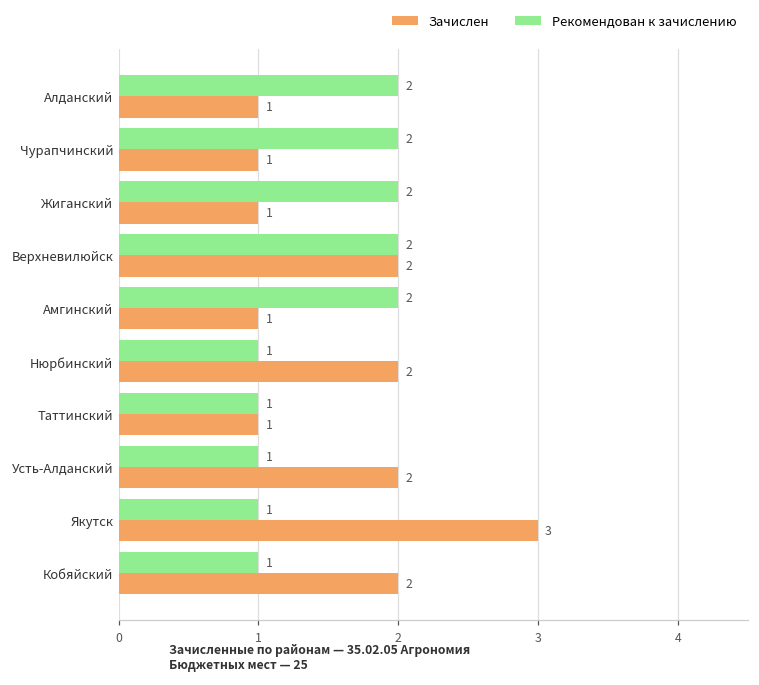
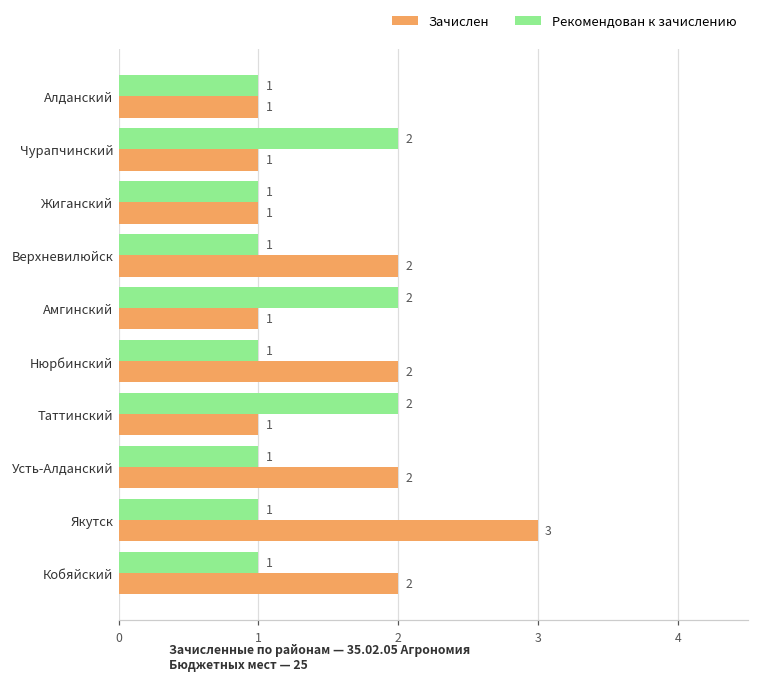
Рекомендован к зачислению, Алданский: 2 -> 1
Рекомендован к зачислению, Жиганский: 2 -> 1
Рекомендован к зачислению, Верхневилюйск: 2 -> 1
Рекомендован к зачислению, Таттинский: 1 -> 2
